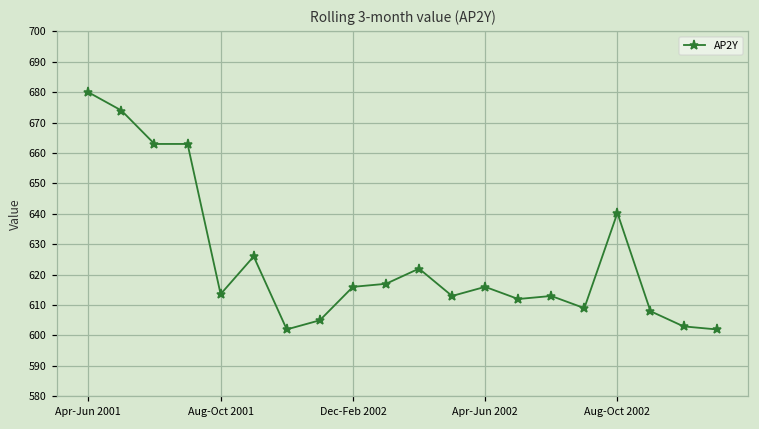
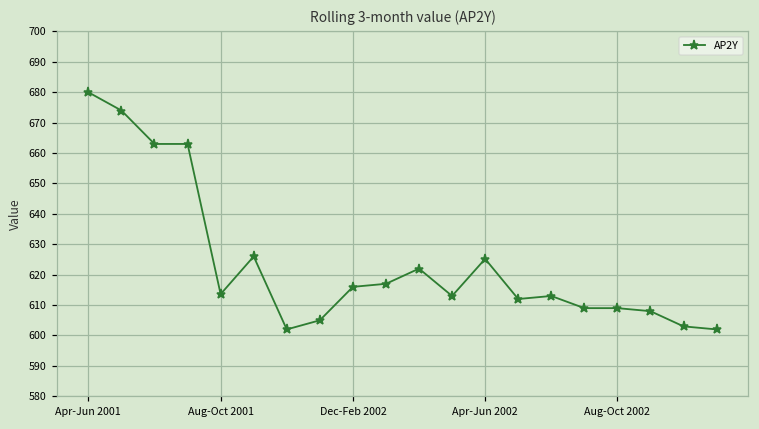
Apr-Jun 2002: 616 -> 625
Aug-Oct 2002: 640 -> 609
